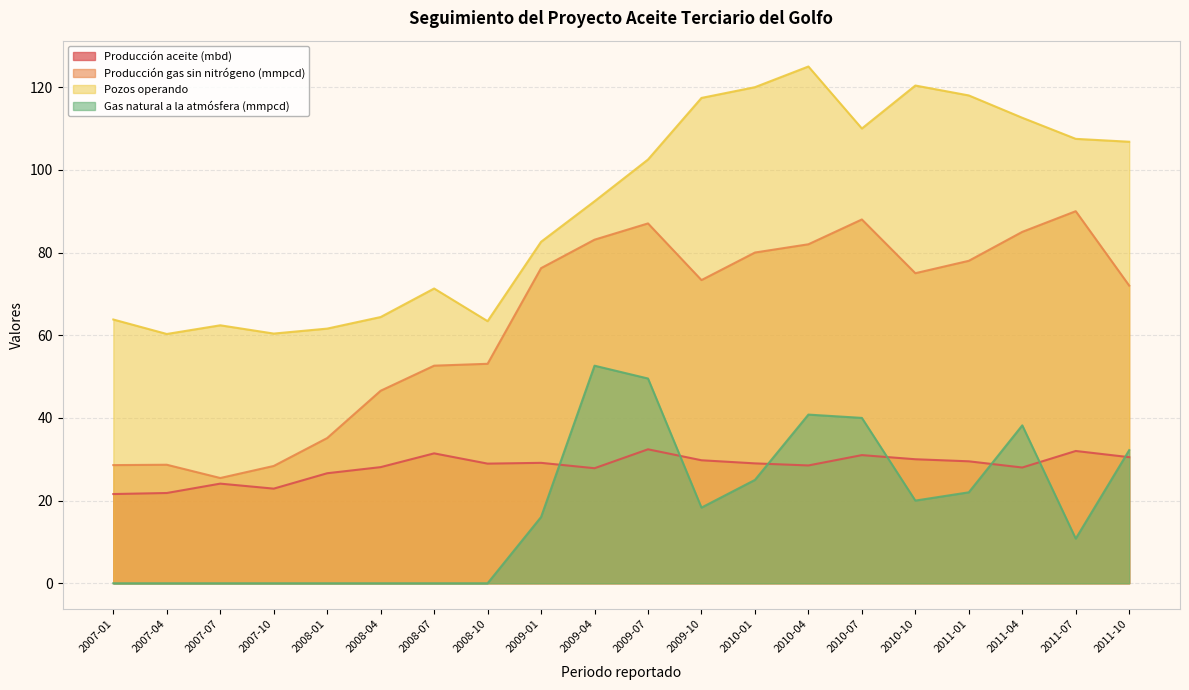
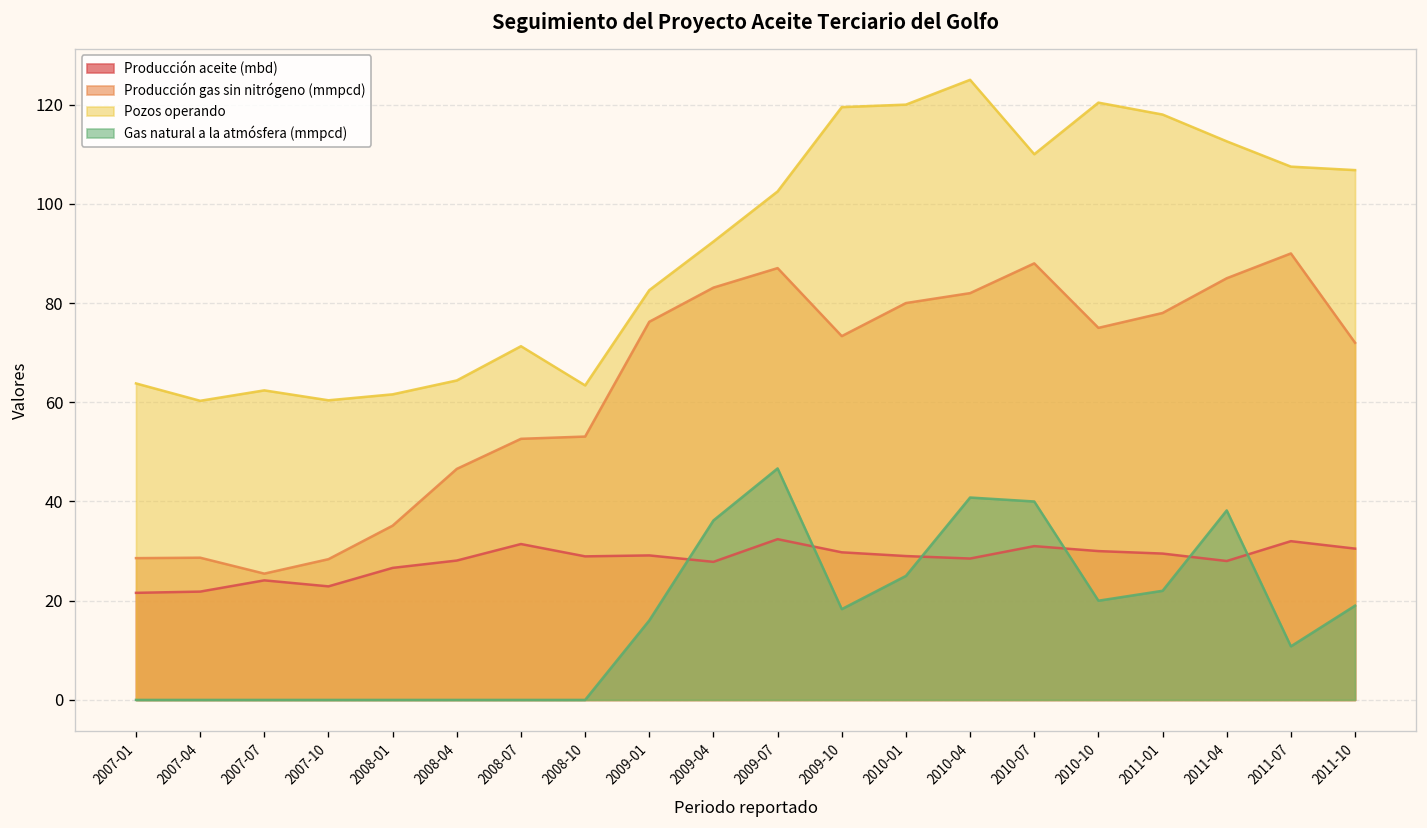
Gas natural a la atmósfera (mmpcd), 2009-04: 53 -> 36
Gas natural a la atmósfera (mmpcd), 2009-07: 50 -> 47
Pozos operando, 2009-10: 117 -> 120
Gas natural a la atmósfera (mmpcd), 2011-10: 32 -> 19
